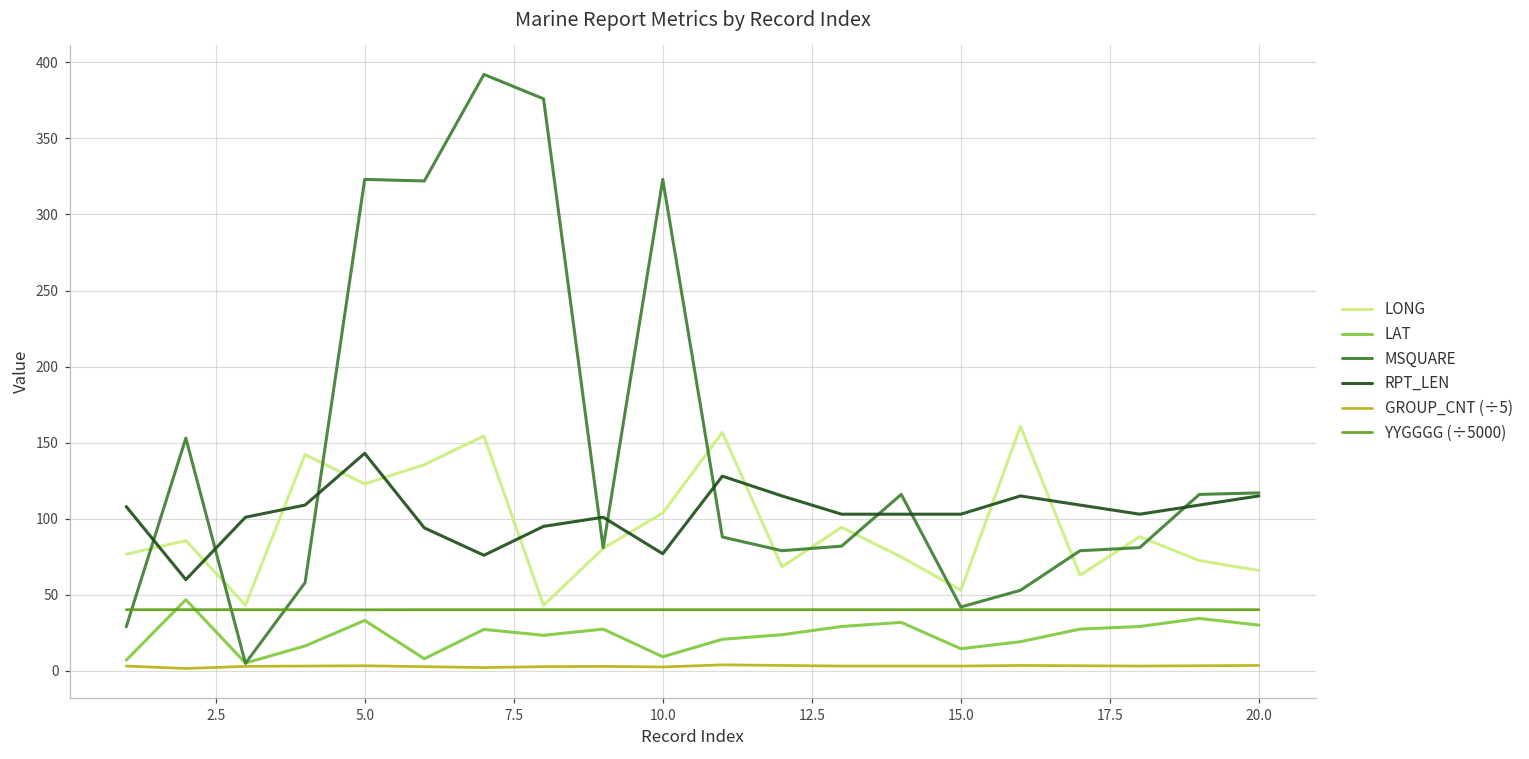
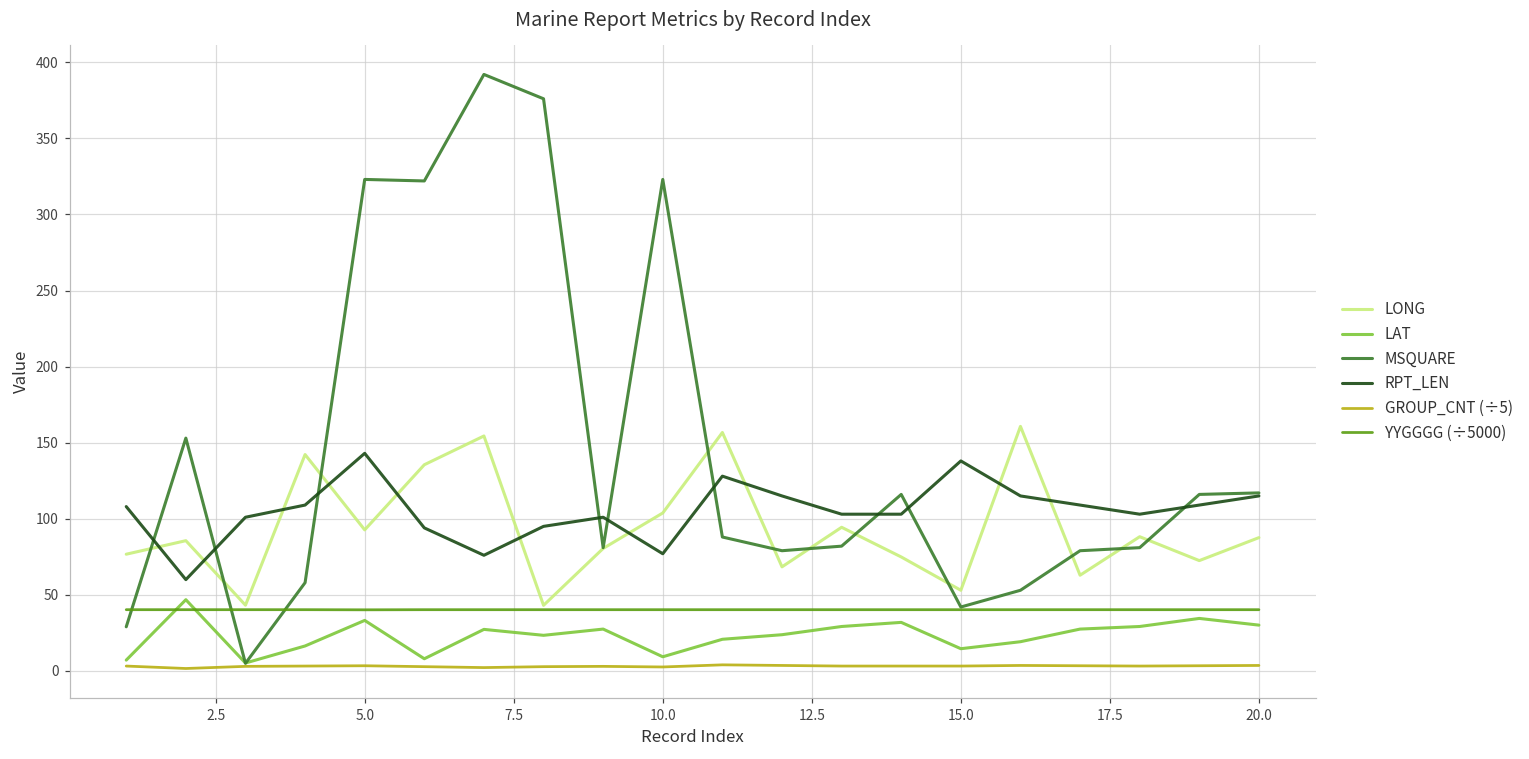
LONG, 5.0: 123 -> 93
RPT_LEN, 15.0: 103 -> 138
LONG, 20.0: 66 -> 88
